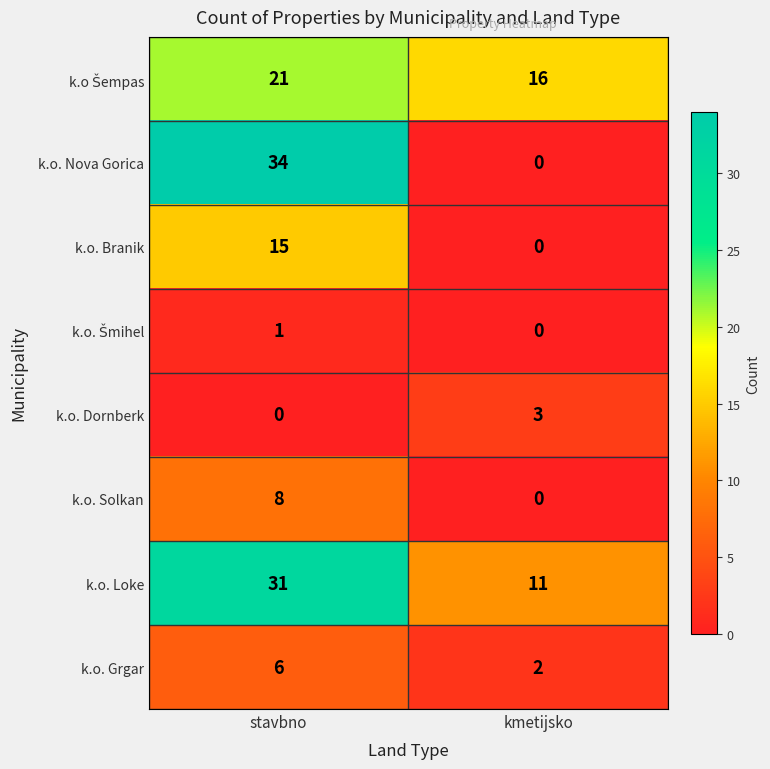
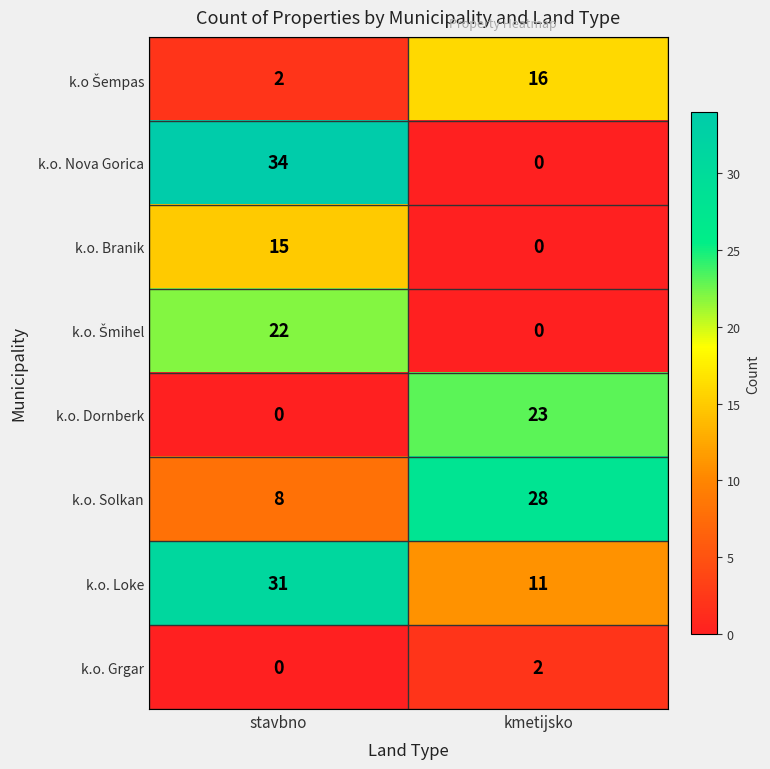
k.o Šempas, stavbno: 21 -> 2
k.o. Šmihel, stavbno: 1 -> 22
k.o. Dornberk, kmetijsko: 3 -> 23
k.o. Solkan, kmetijsko: 0 -> 28
k.o. Grgar, stavbno: 6 -> 0
